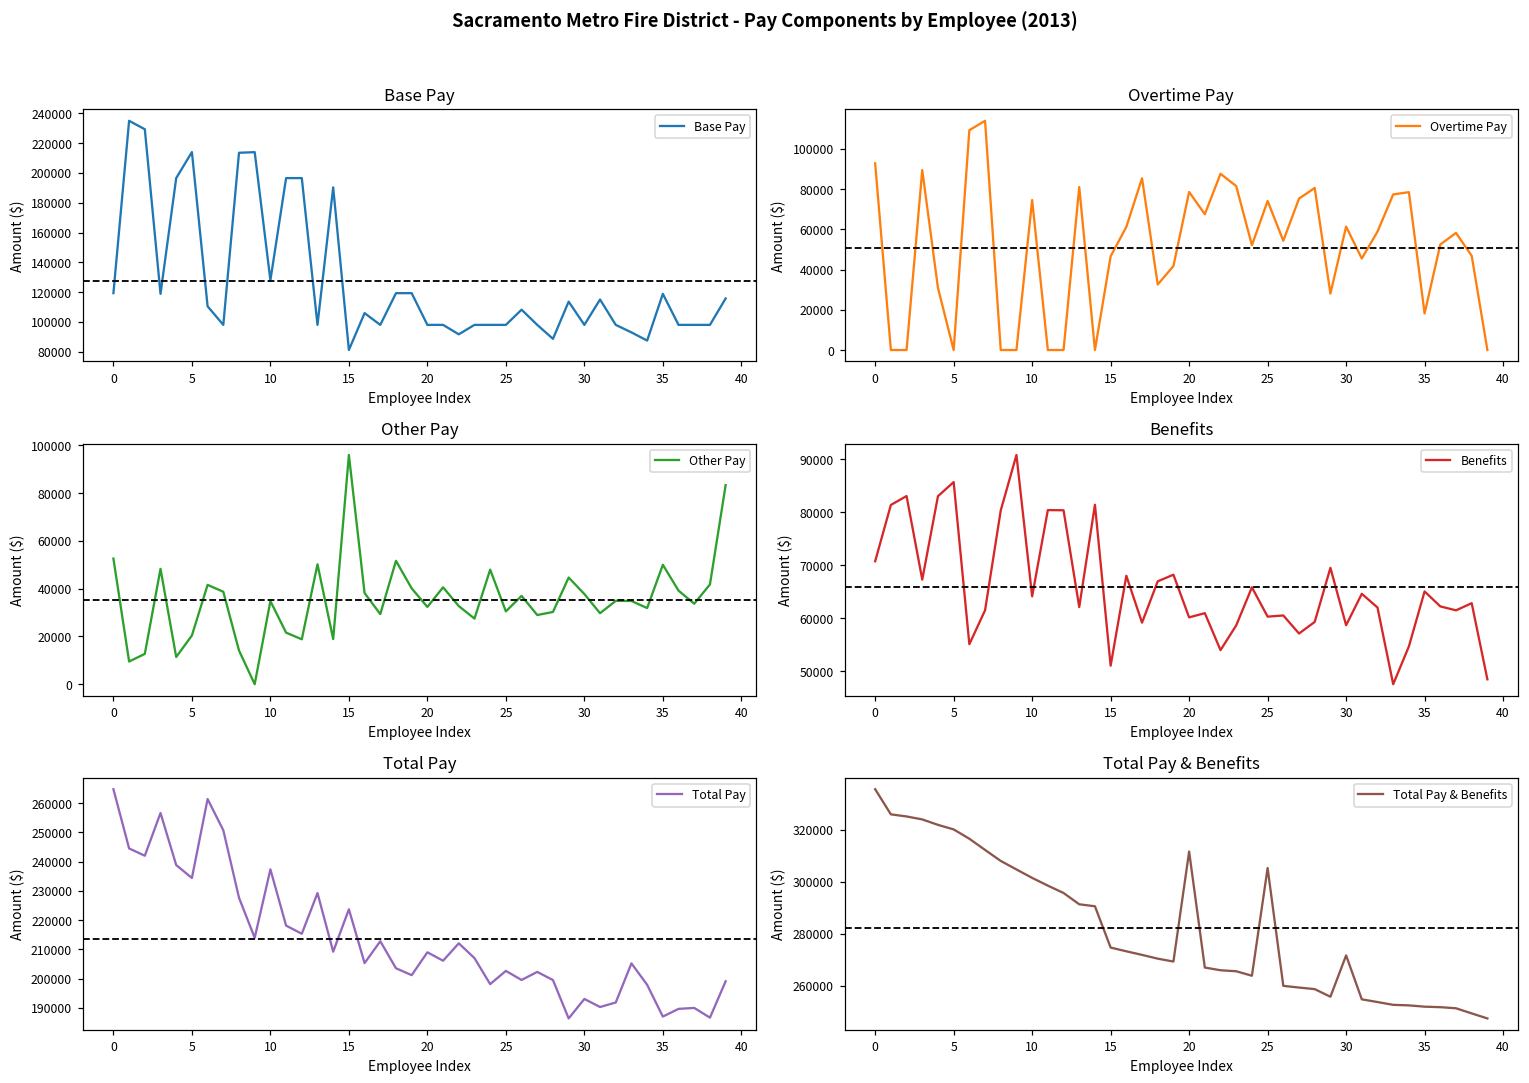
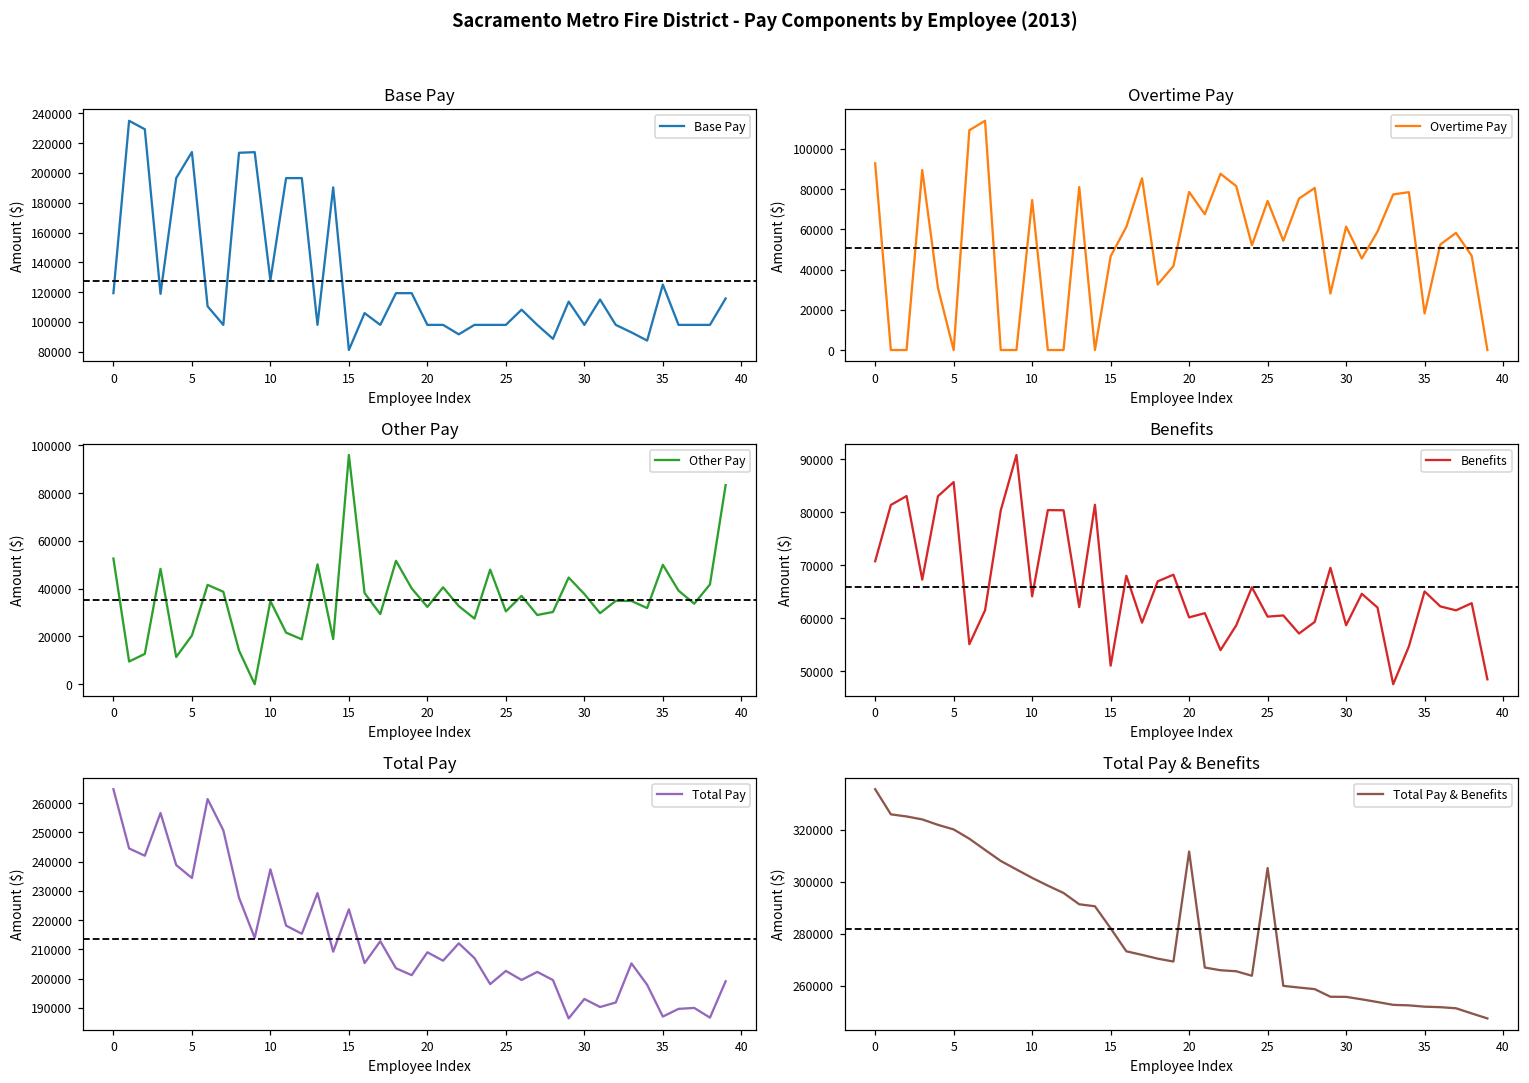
Base Pay, 35: 119000 -> 125000
Total Pay & Benefits, 15: 275000 -> 282000
Total Pay & Benefits, 30: 272000 -> 256000
